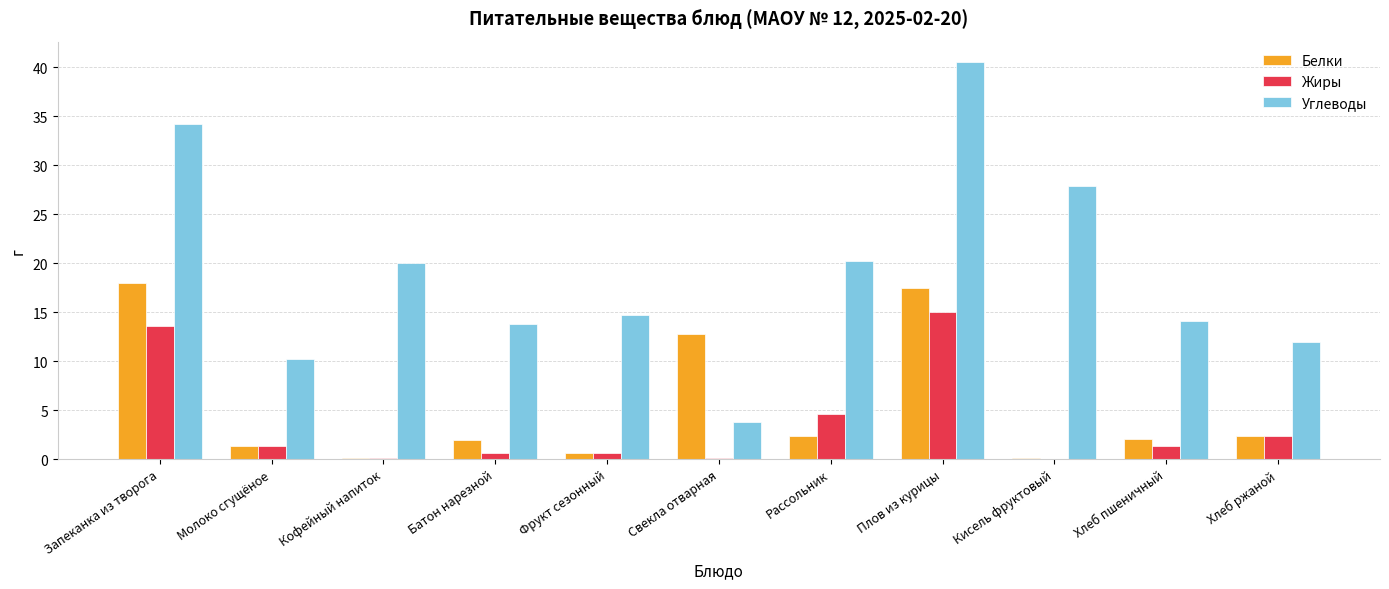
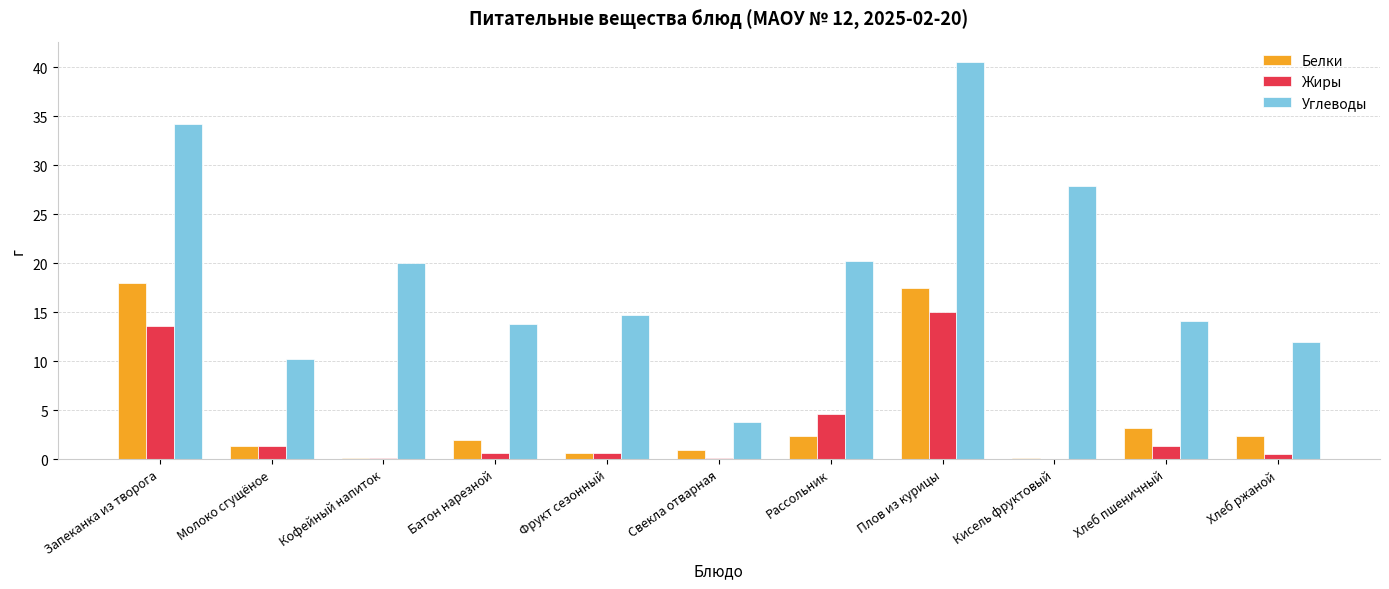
Белки, Свекла отварная: 13 -> 1
Белки, Хлеб пшеничный: 2 -> 3
Жиры, Хлеб ржаной: 2 -> 1
